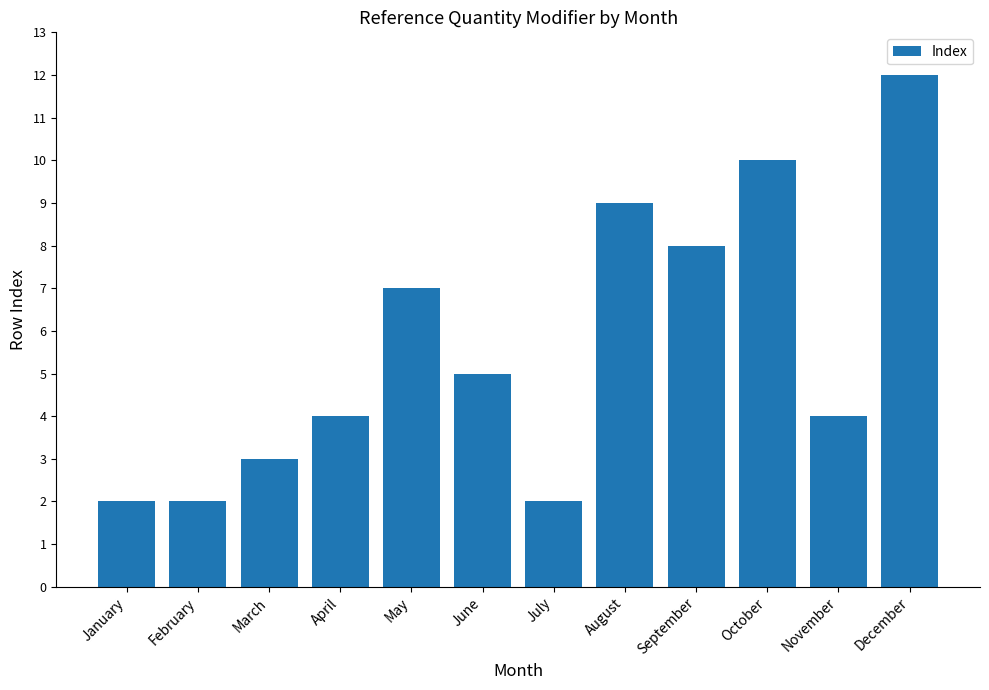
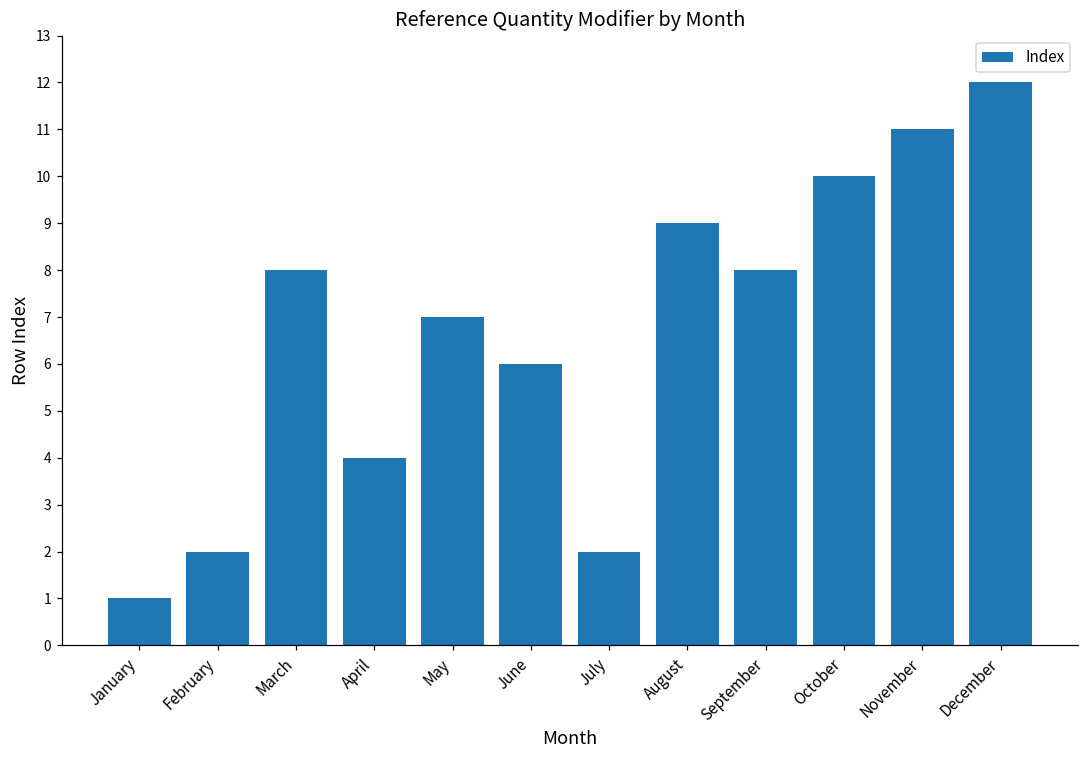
January: 2 -> 1
March: 3 -> 8
June: 5 -> 6
November: 4 -> 11
